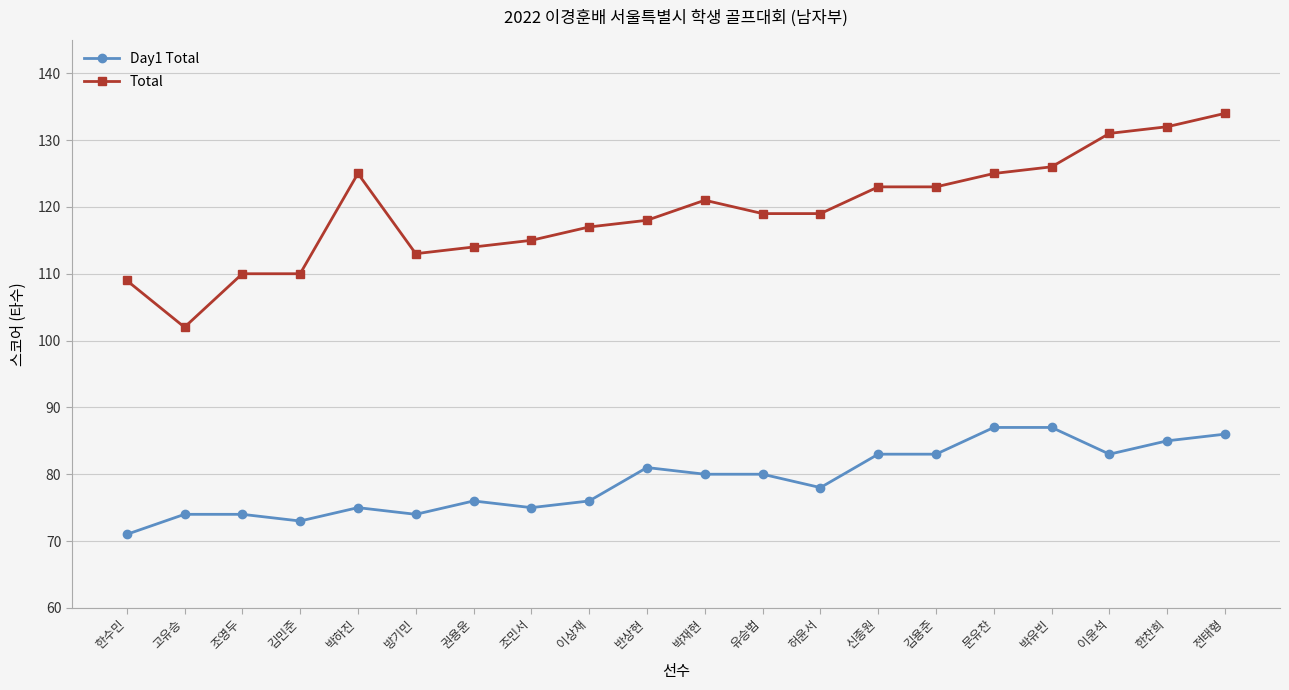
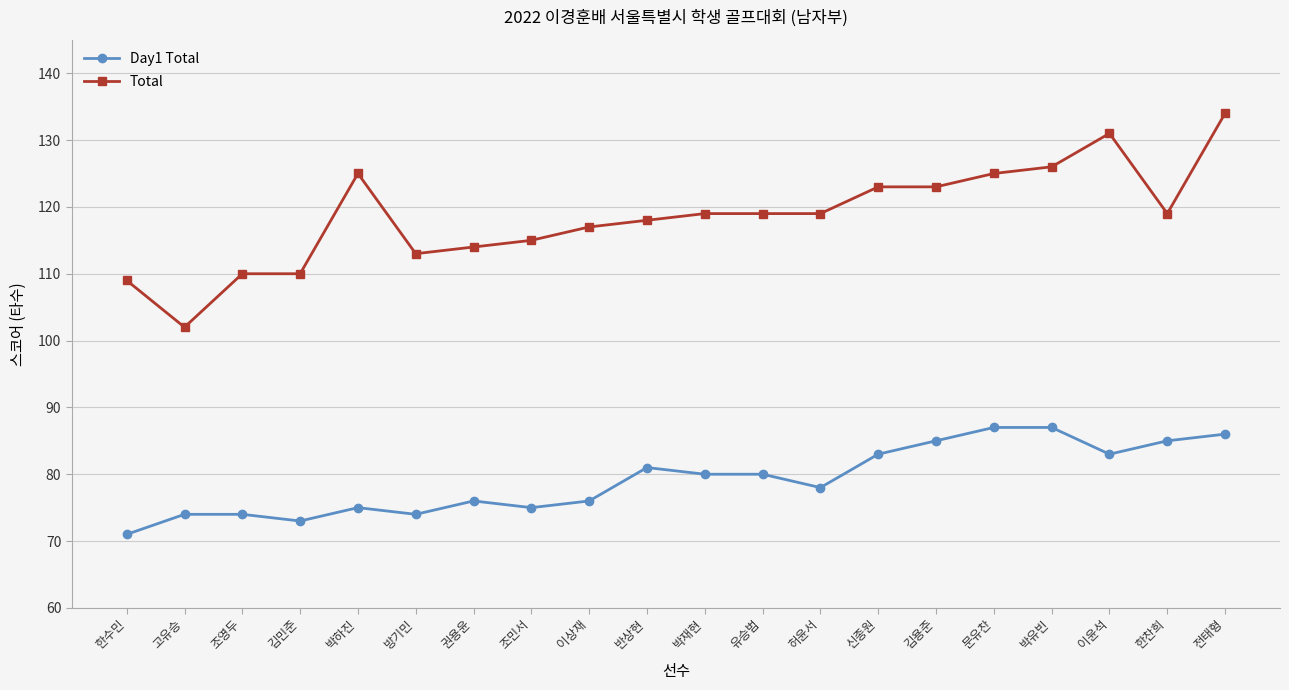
Total, 박재현: 121 -> 119
Day1 Total, 김용준: 83 -> 85
Total, 한찬희: 132 -> 119
